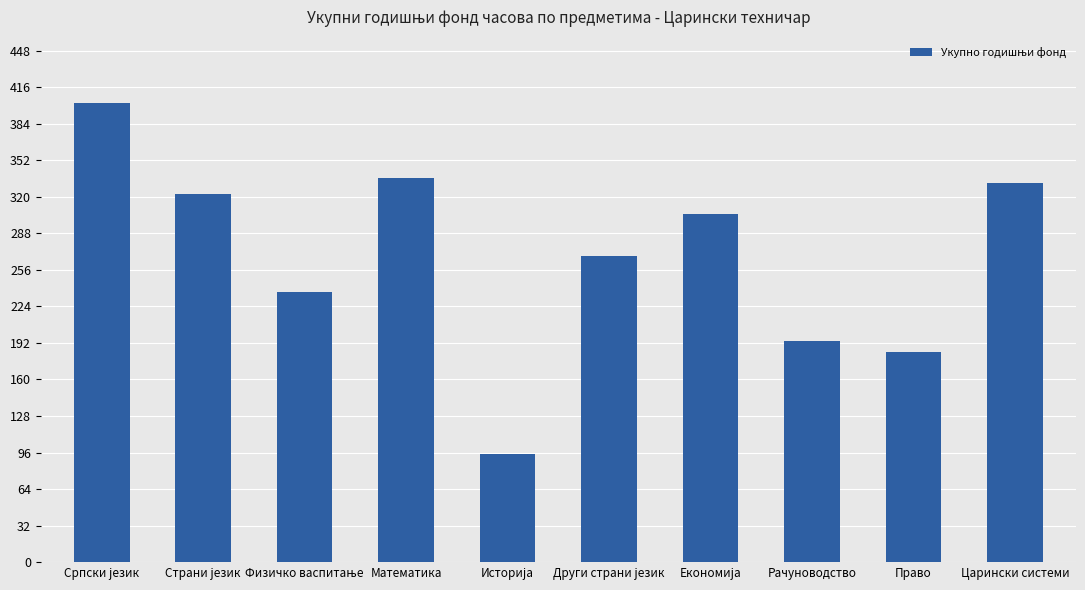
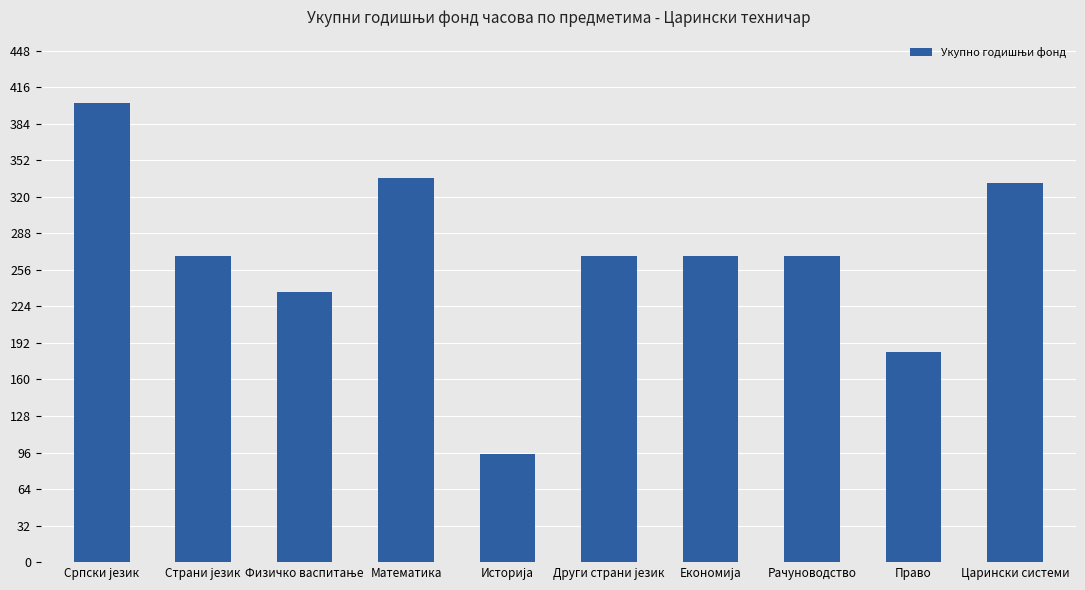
Страни језик: 322 -> 268
Економија: 305 -> 268
Рачуноводство: 194 -> 268
